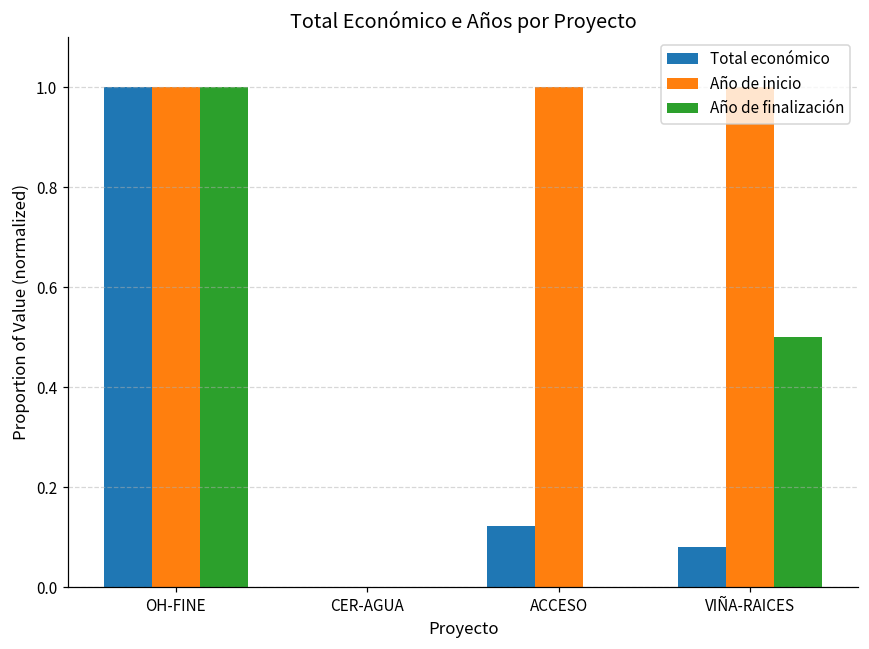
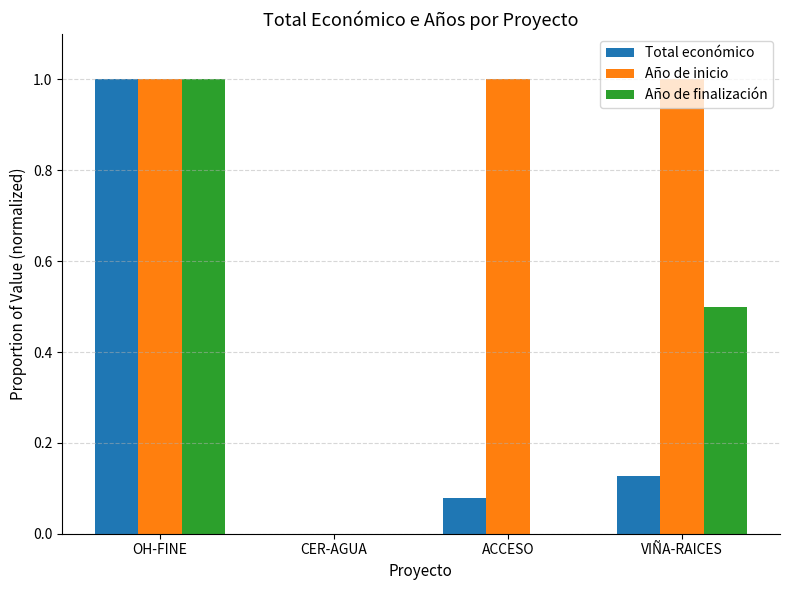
Total económico, ACCESO: 0.12 -> 0.08
Total económico, VIÑA-RAICES: 0.08 -> 0.13
